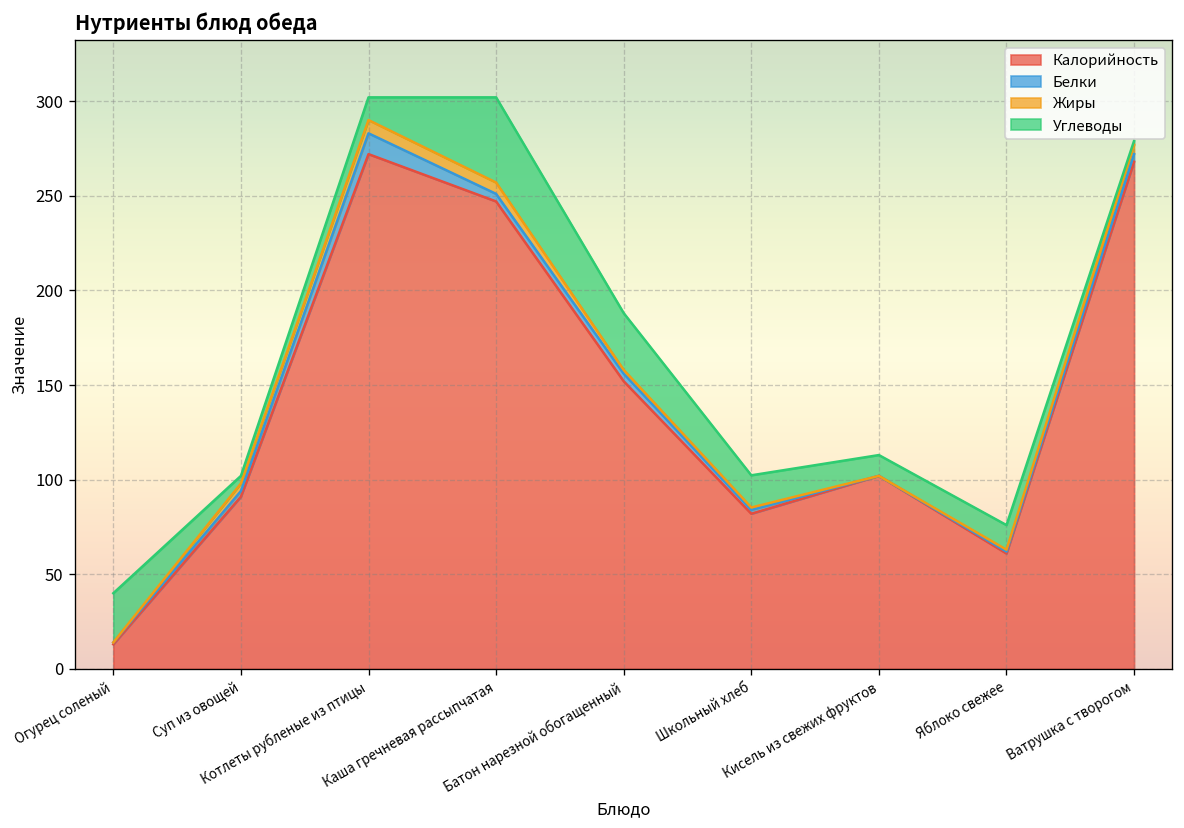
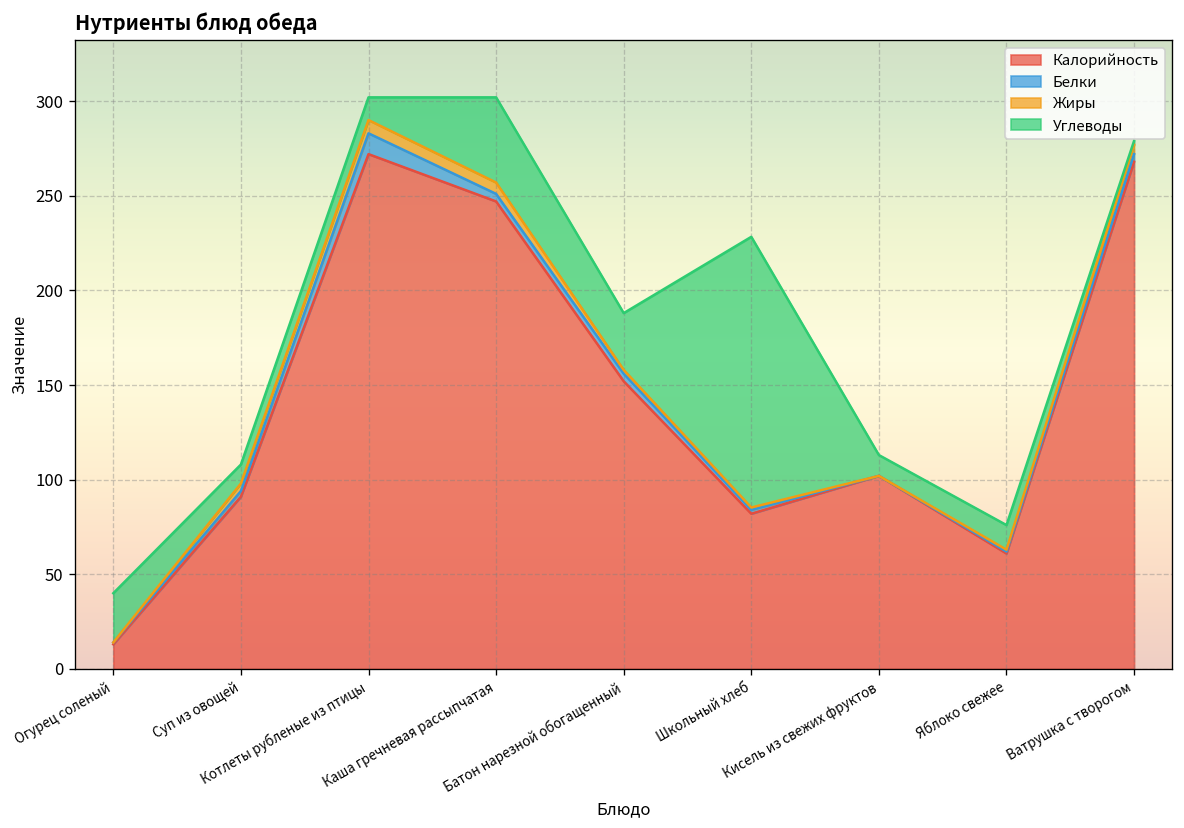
Углеводы, Суп из овощей: 4 -> 10
Углеводы, Школьный хлеб: 17 -> 143
